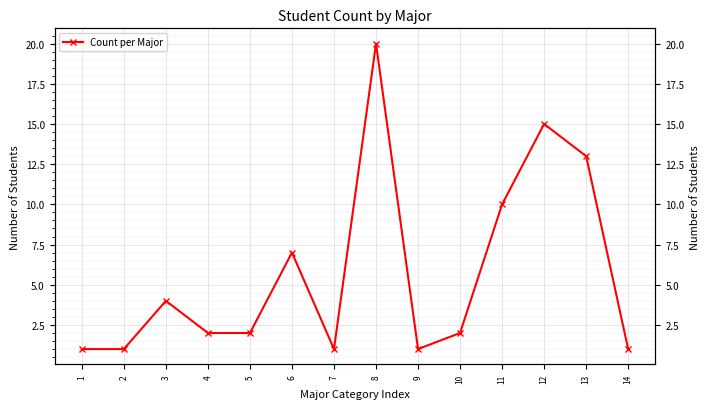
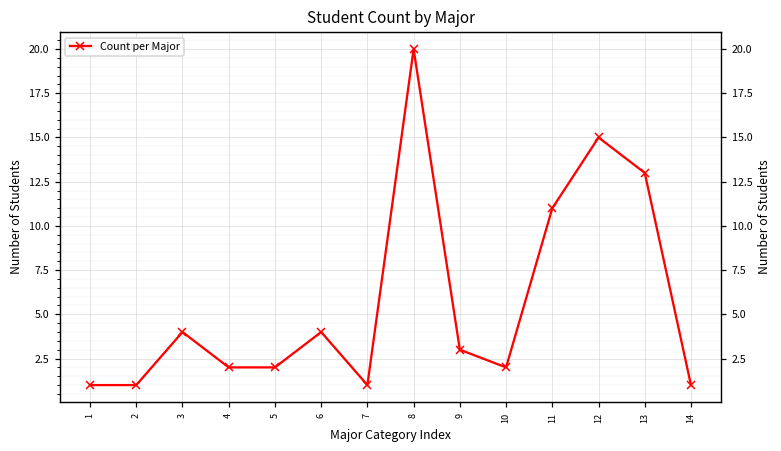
6: 7 -> 4
9: 1 -> 3
11: 10 -> 11
